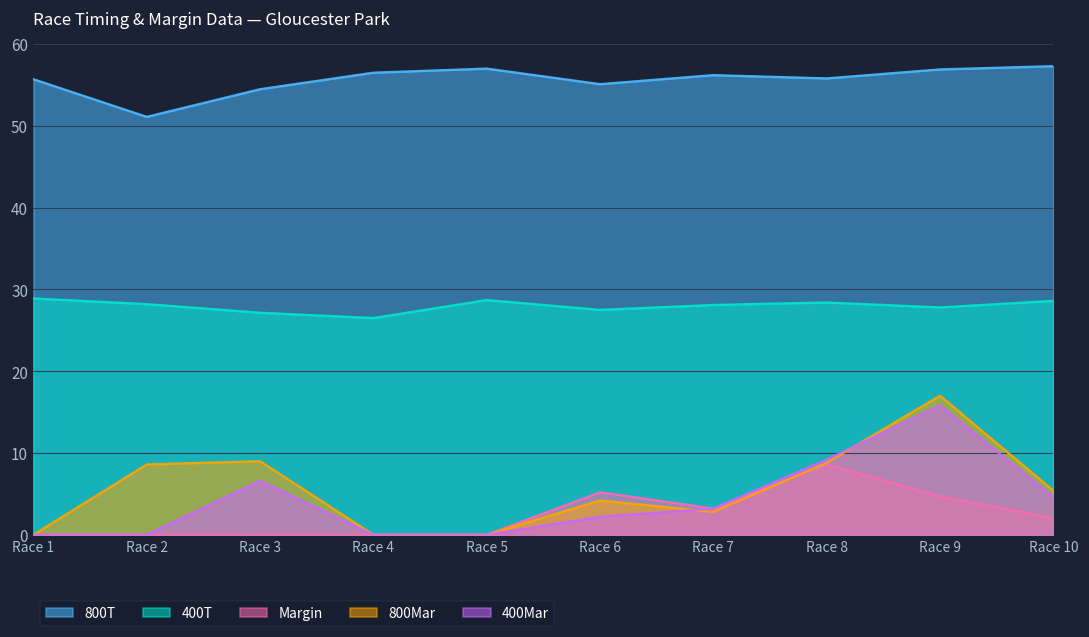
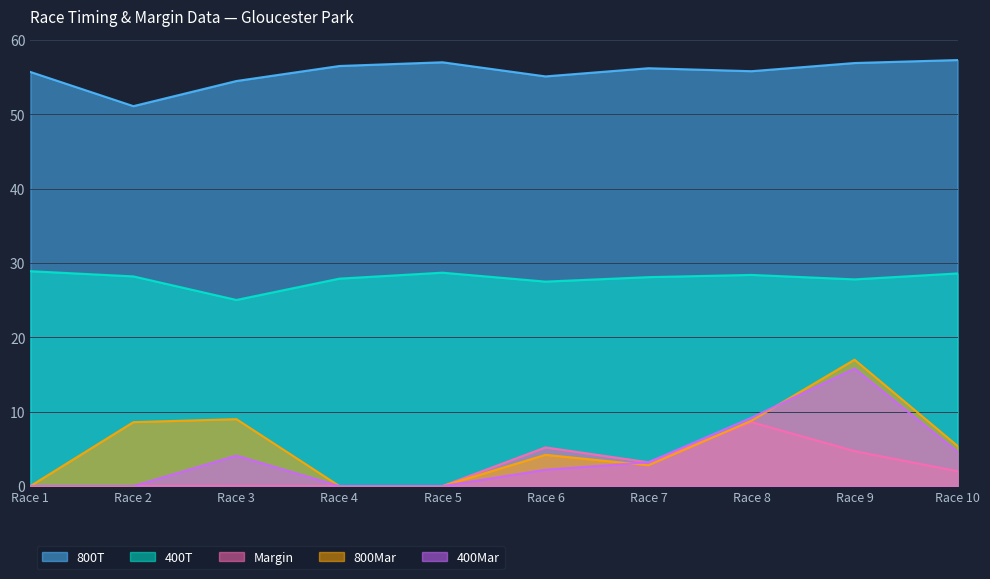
400T, Race 3: 27 -> 25
400Mar, Race 3: 7 -> 4
400T, Race 4: 27 -> 28
